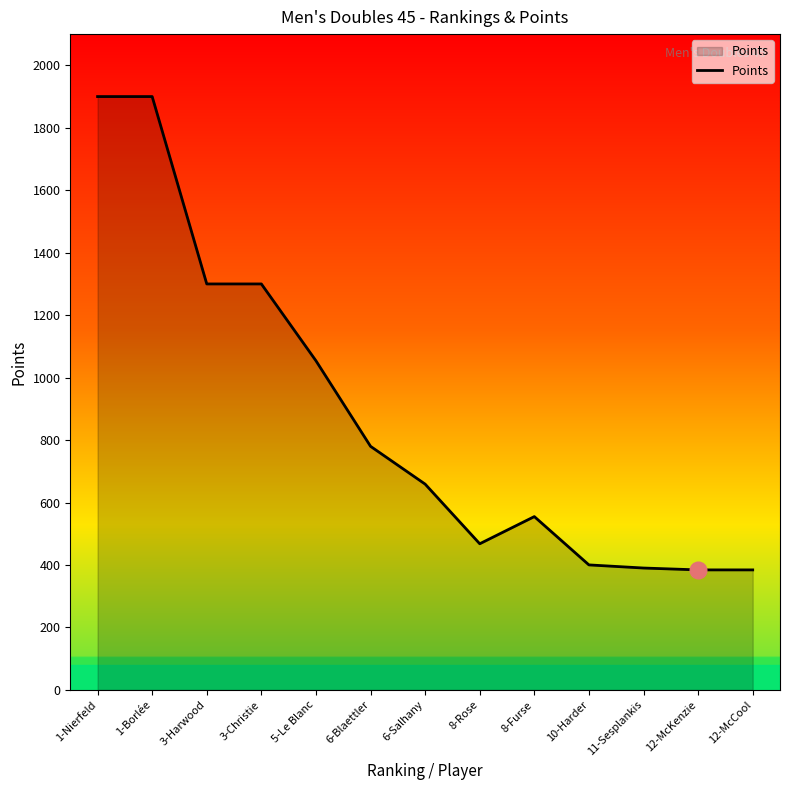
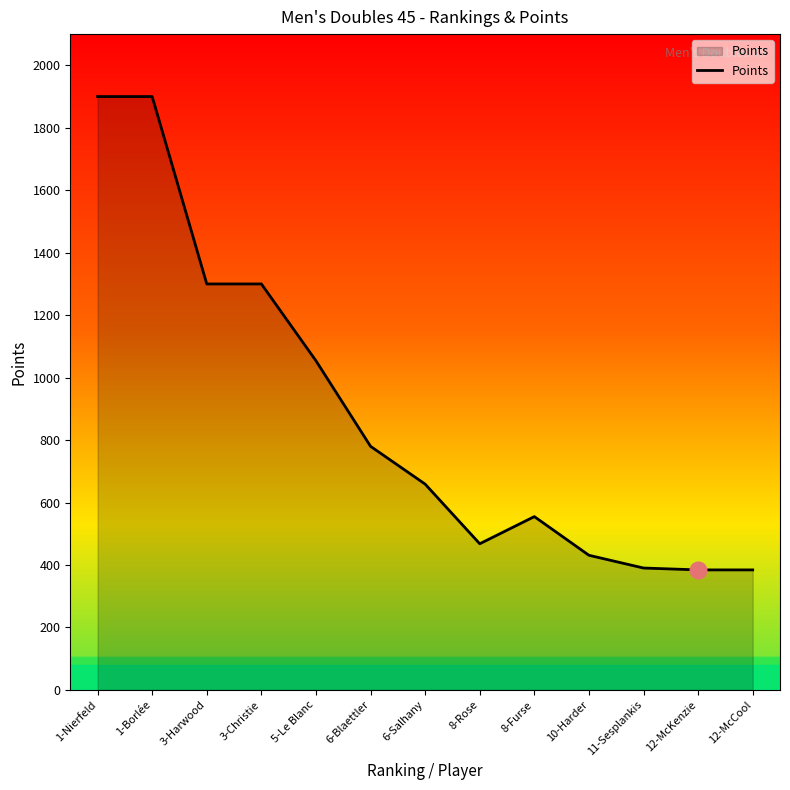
Points, 10-Harder: 400 -> 430
